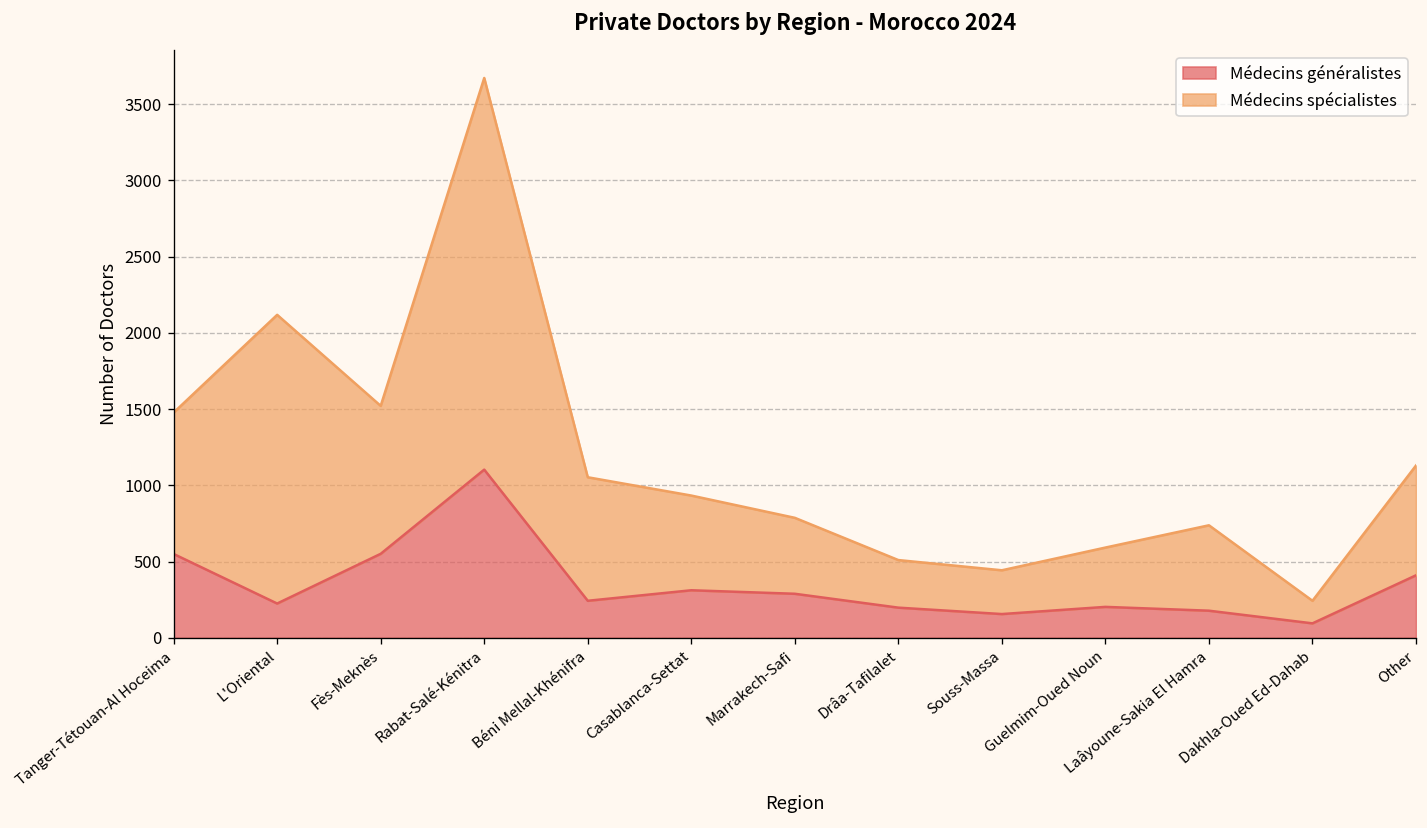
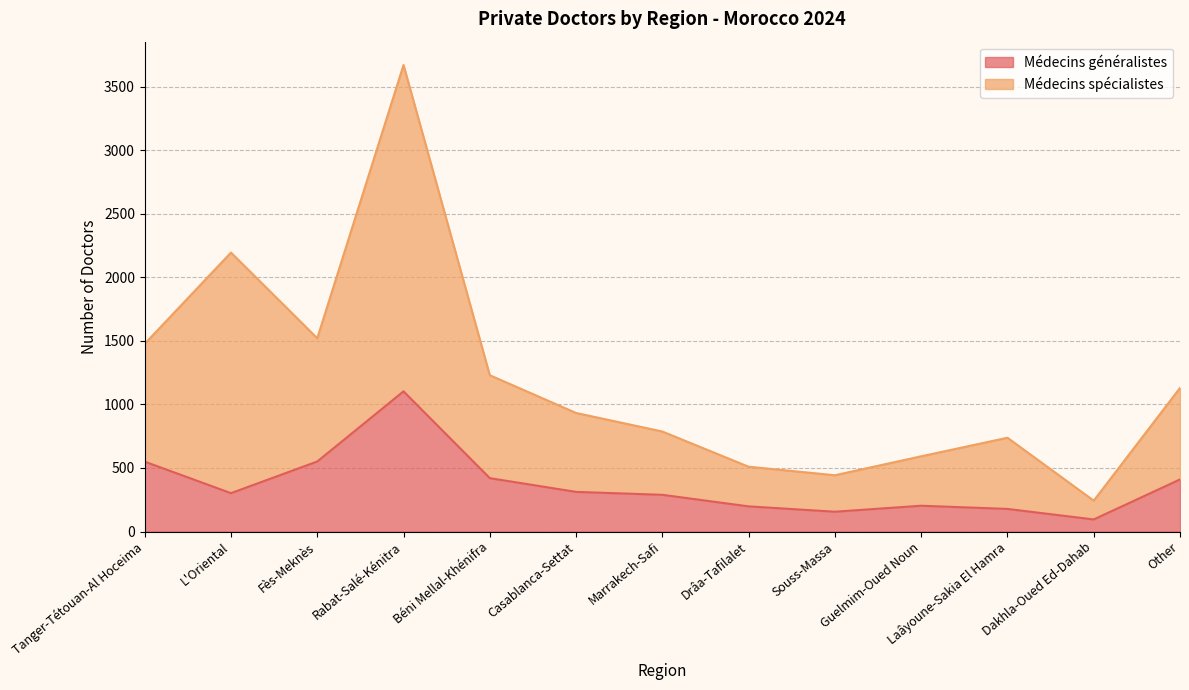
Médecins généralistes, L'Oriental: 230 -> 300
Médecins généralistes, Béni Mellal-Khénifra: 240 -> 420
